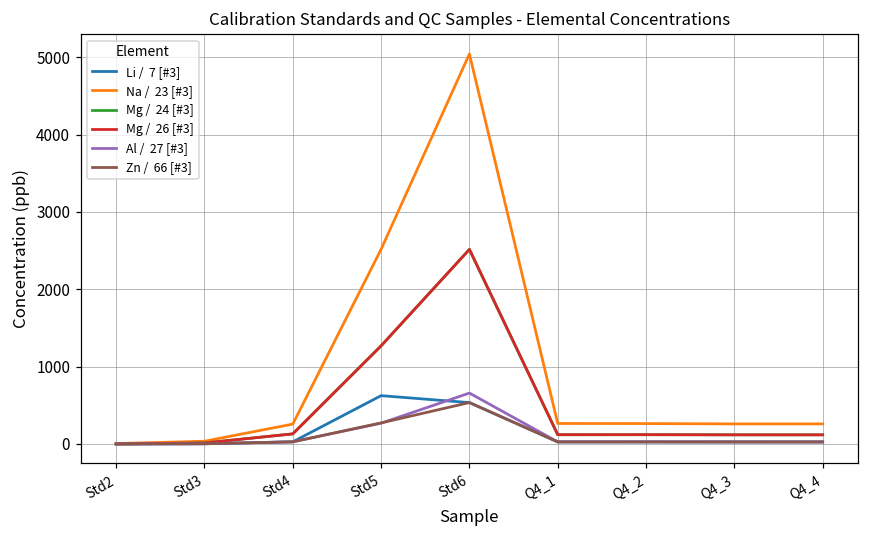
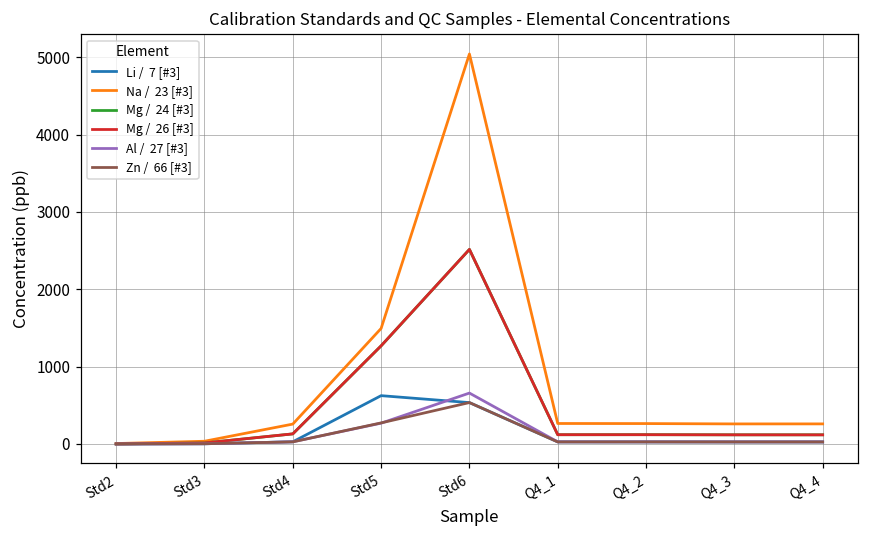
Na / 23 [#3], Std5: 2500 -> 1500
